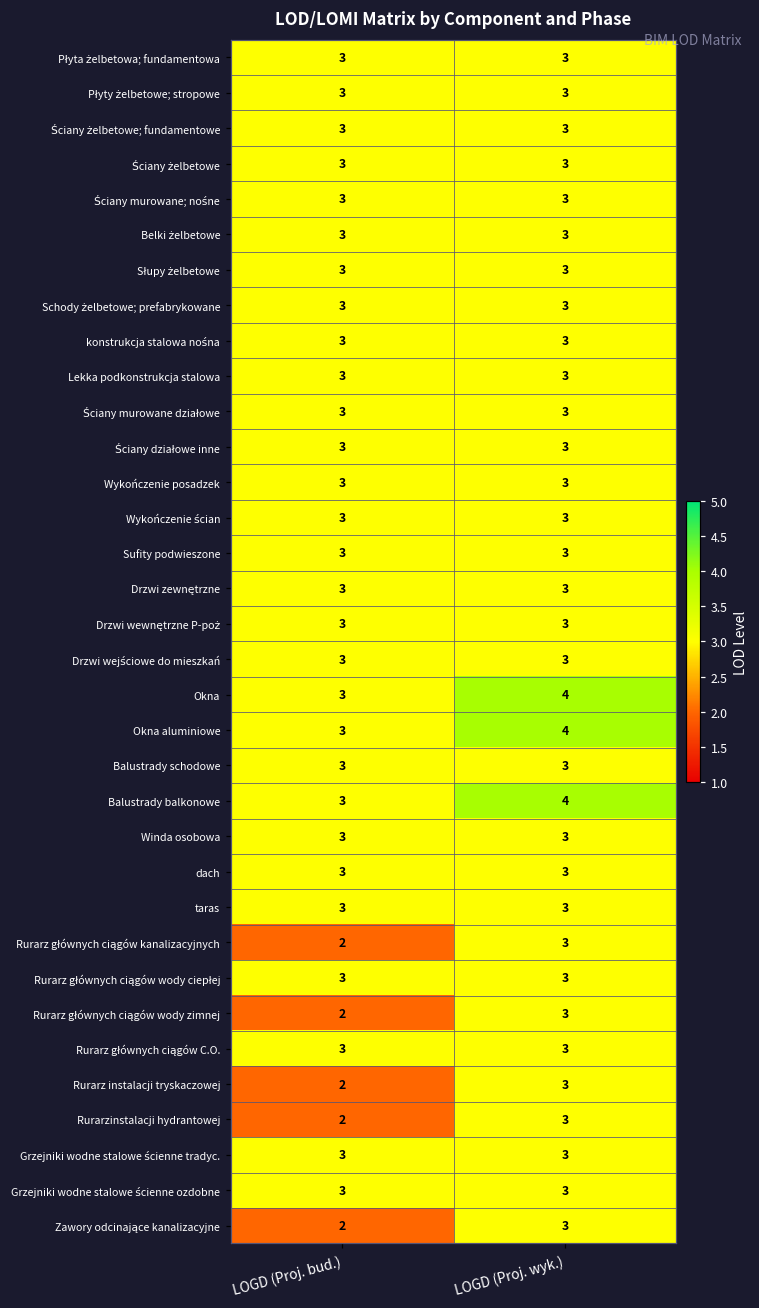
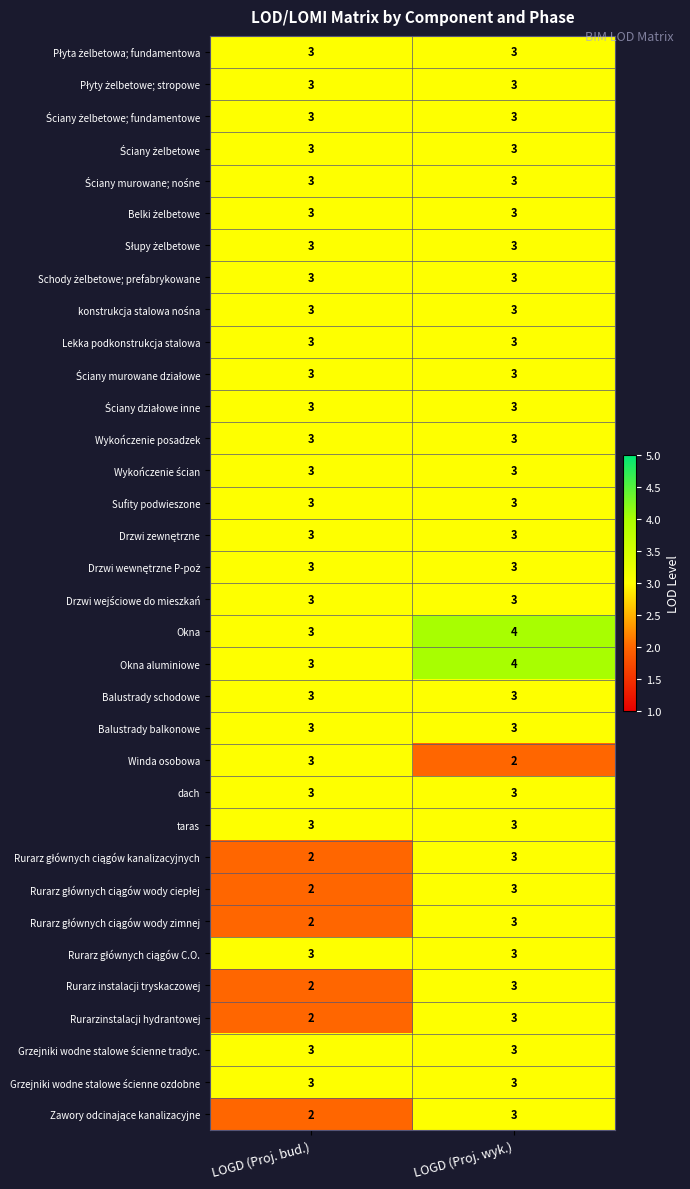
Balustrady balkonowe, LOGD (Proj. wyk.): 4 -> 3
Winda osobowa, LOGD (Proj. wyk.): 3 -> 2
Rurarz głównych ciągów wody ciepłej, LOGD (Proj. bud.): 3 -> 2
